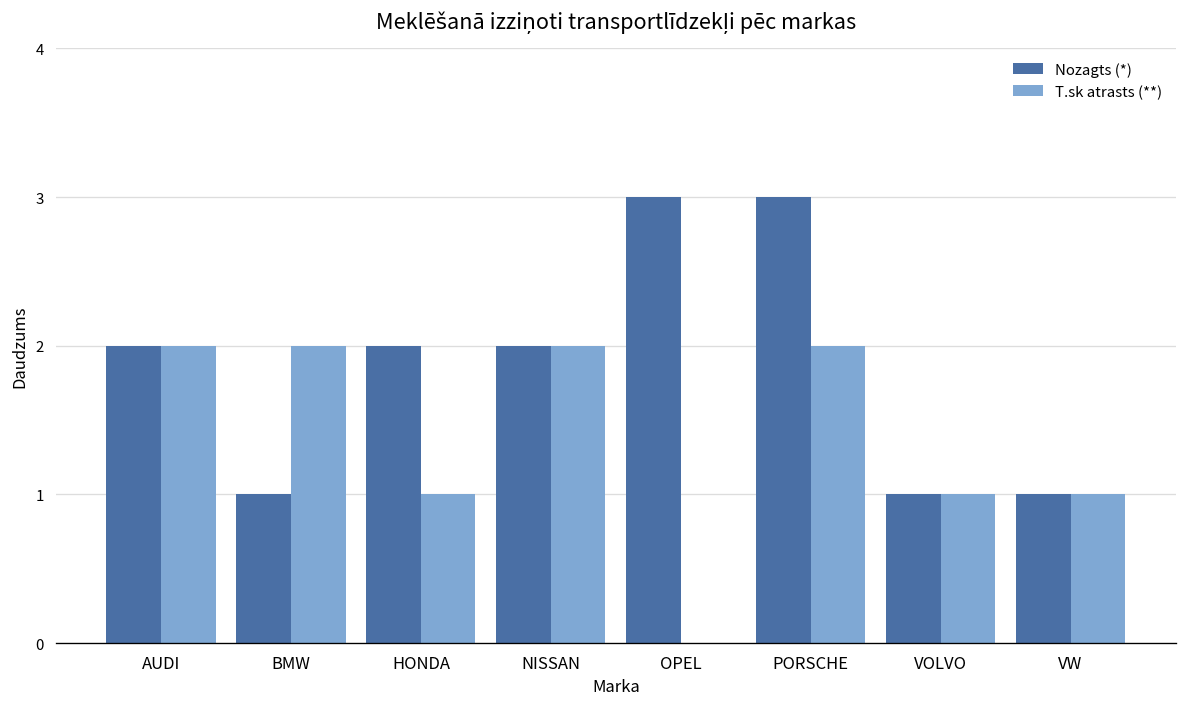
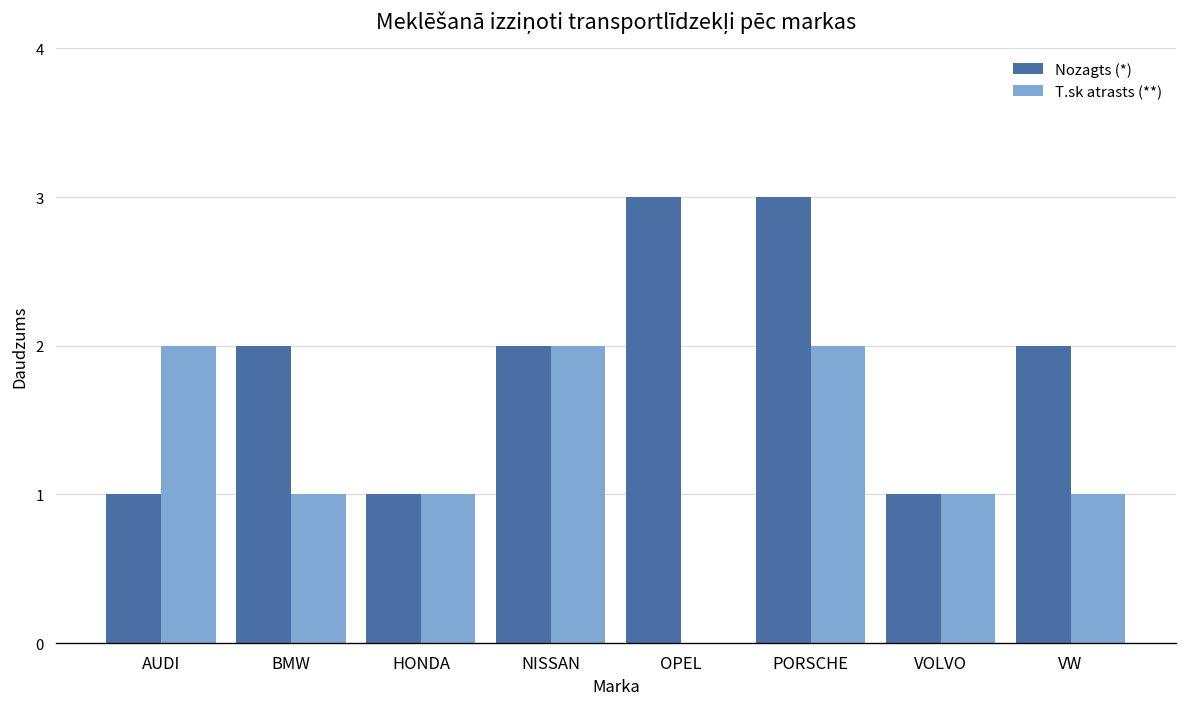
Nozagts (*), AUDI: 2 -> 1
Nozagts (*), BMW: 1 -> 2
T.sk atrasts (**), BMW: 2 -> 1
Nozagts (*), HONDA: 2 -> 1
Nozagts (*), VW: 1 -> 2
